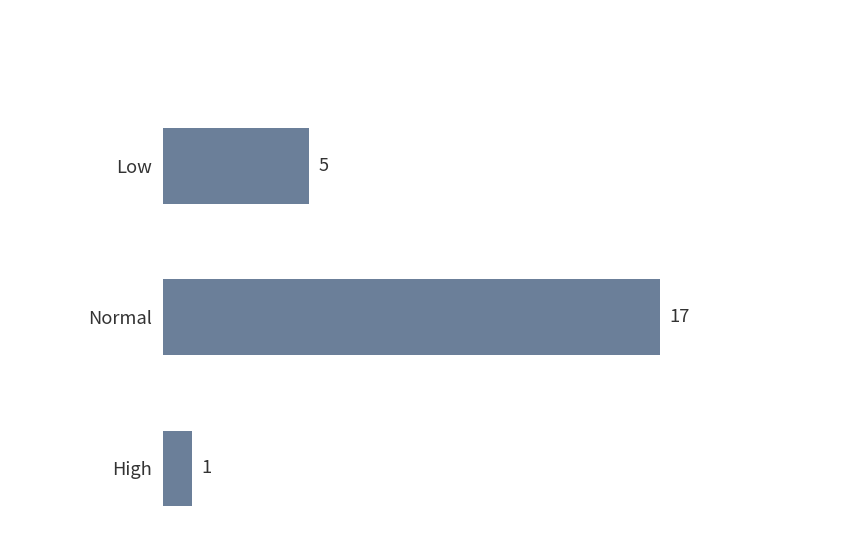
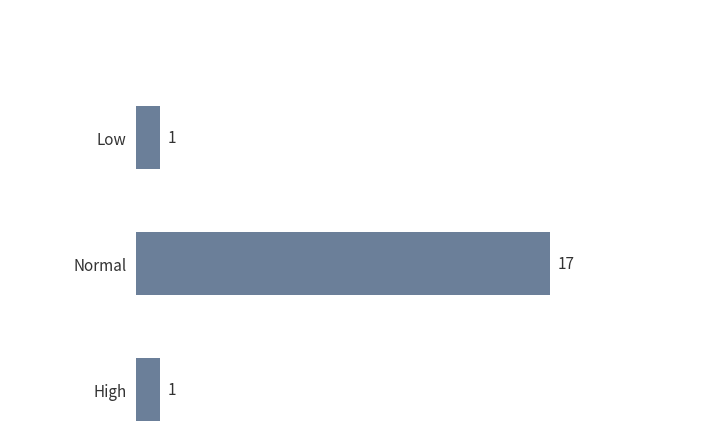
Low: 5 -> 1
